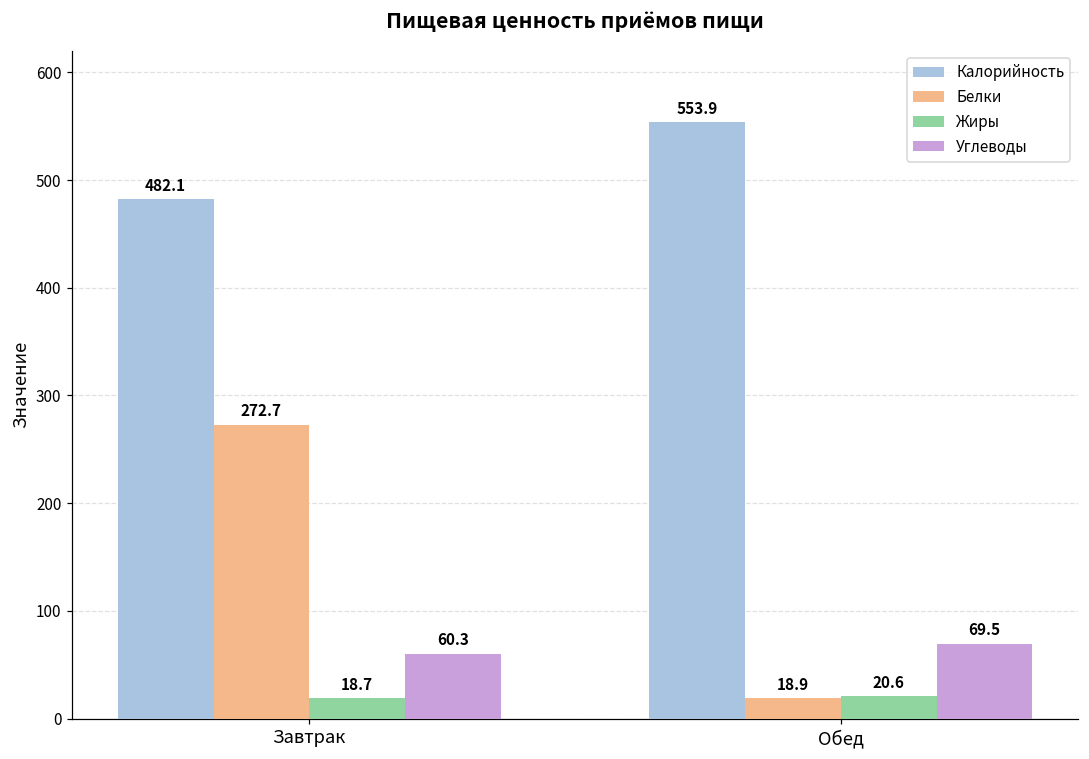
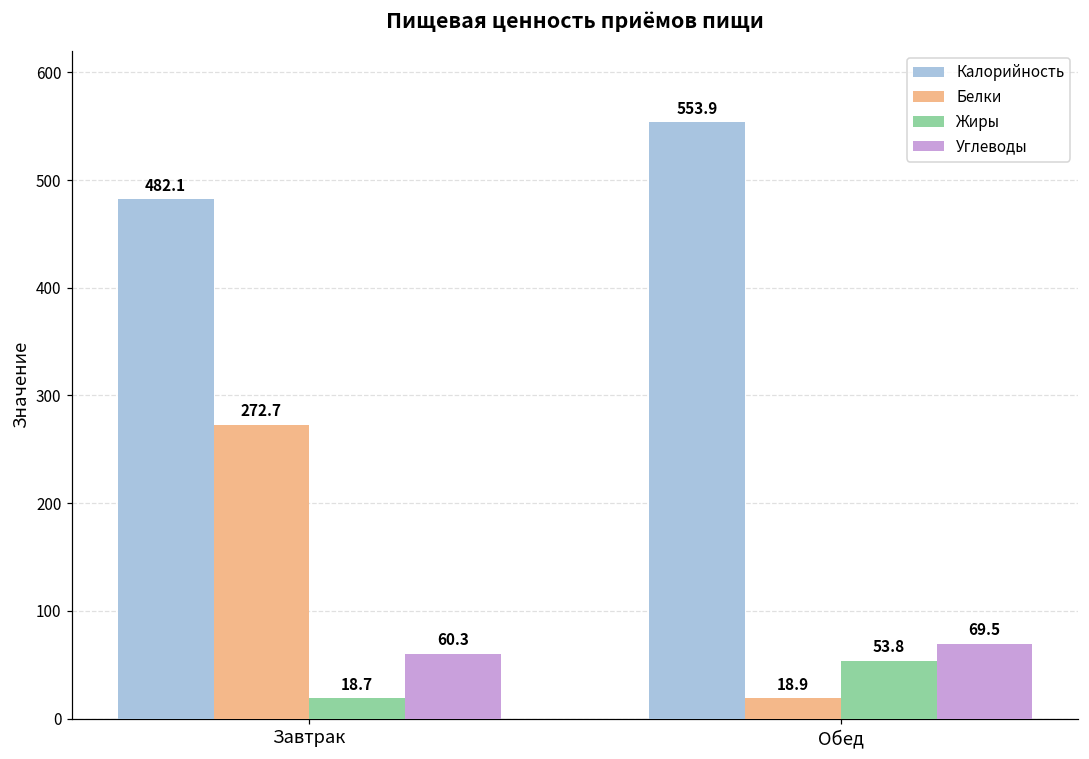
Жиры, Обед: 20.6 -> 53.8
